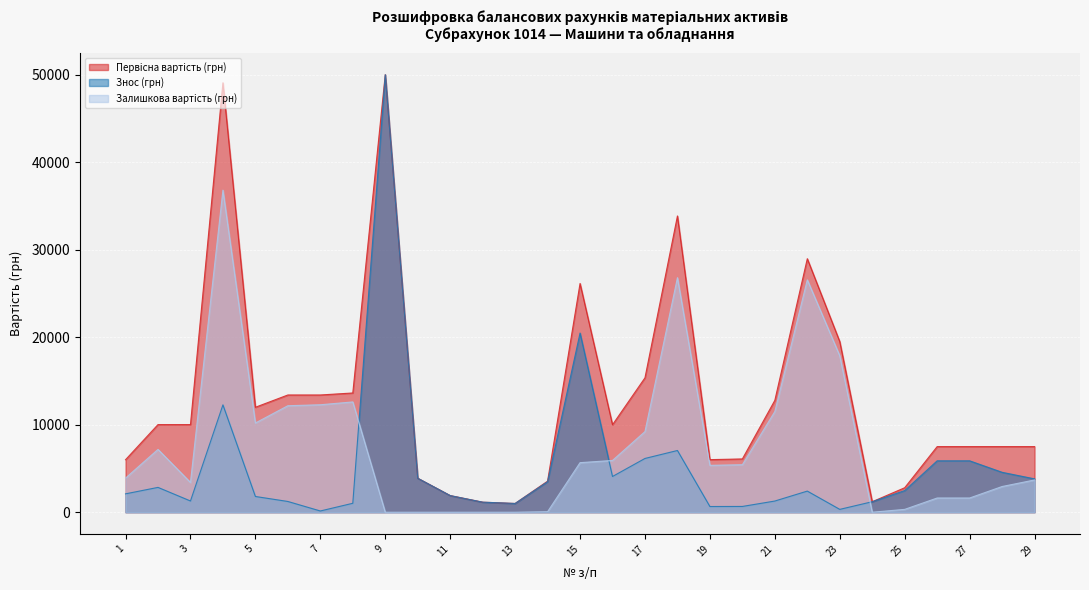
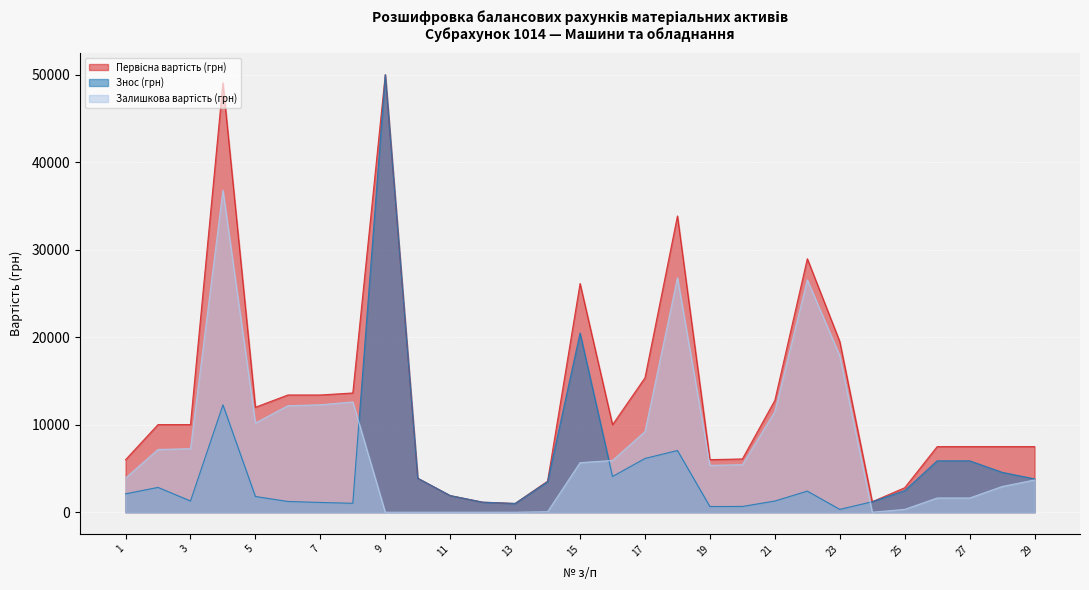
Залишкова вартість (грн), 3: 3000 -> 7000
Знос (грн), 7: 0 -> 1000
